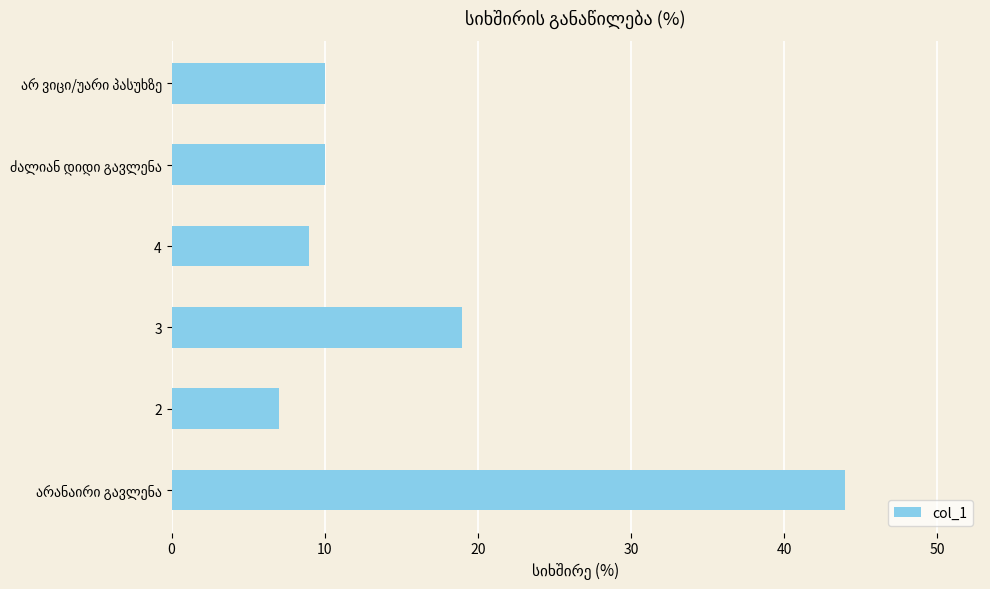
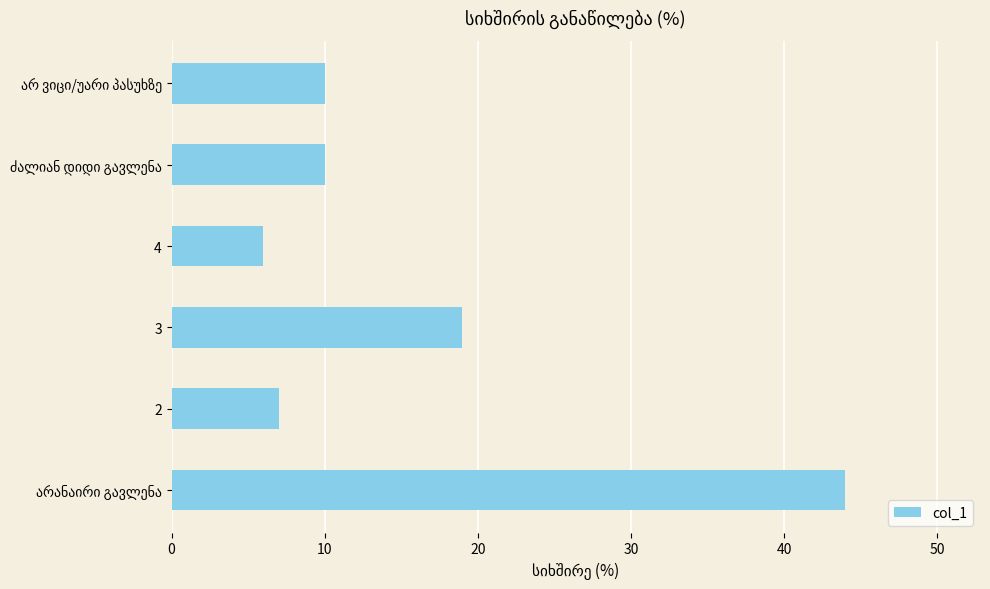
4: 9 -> 6
